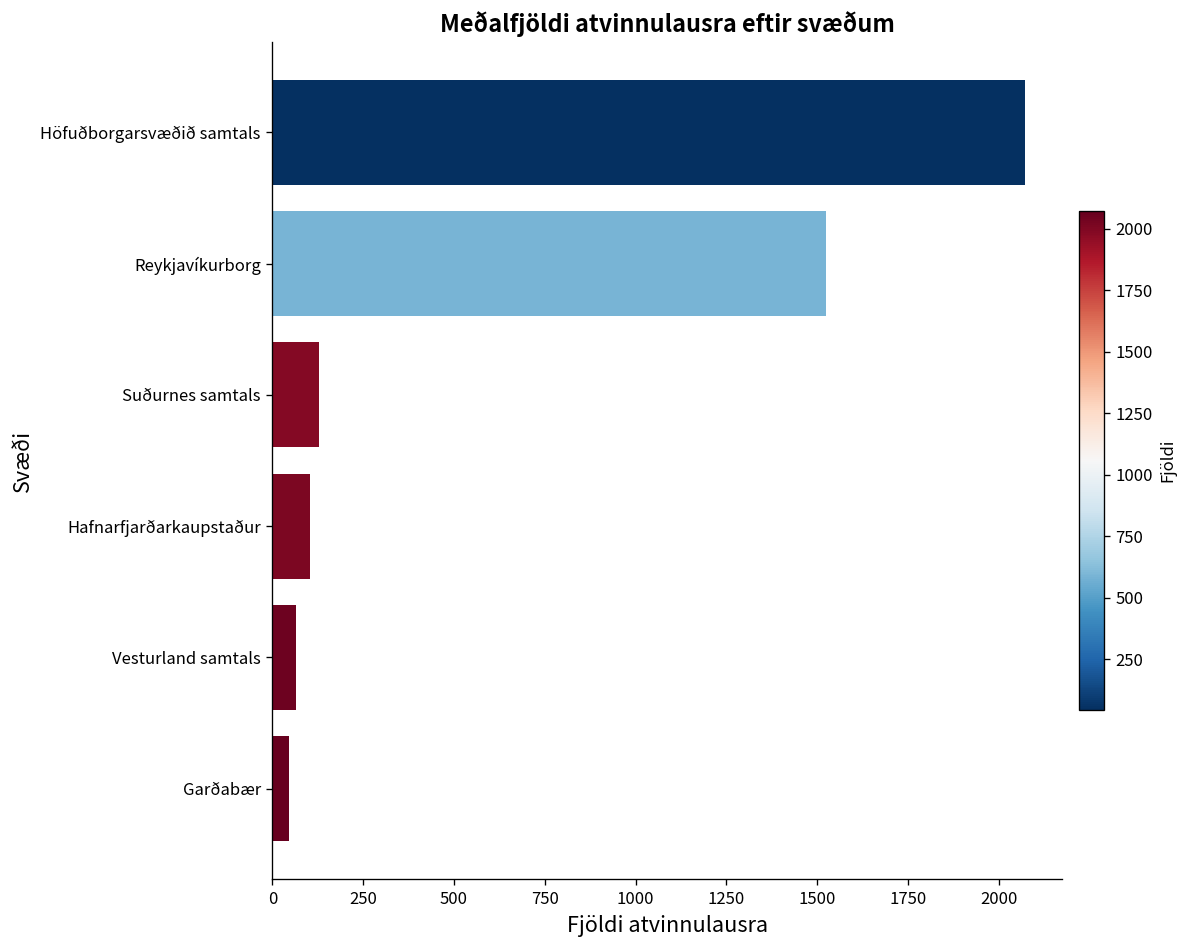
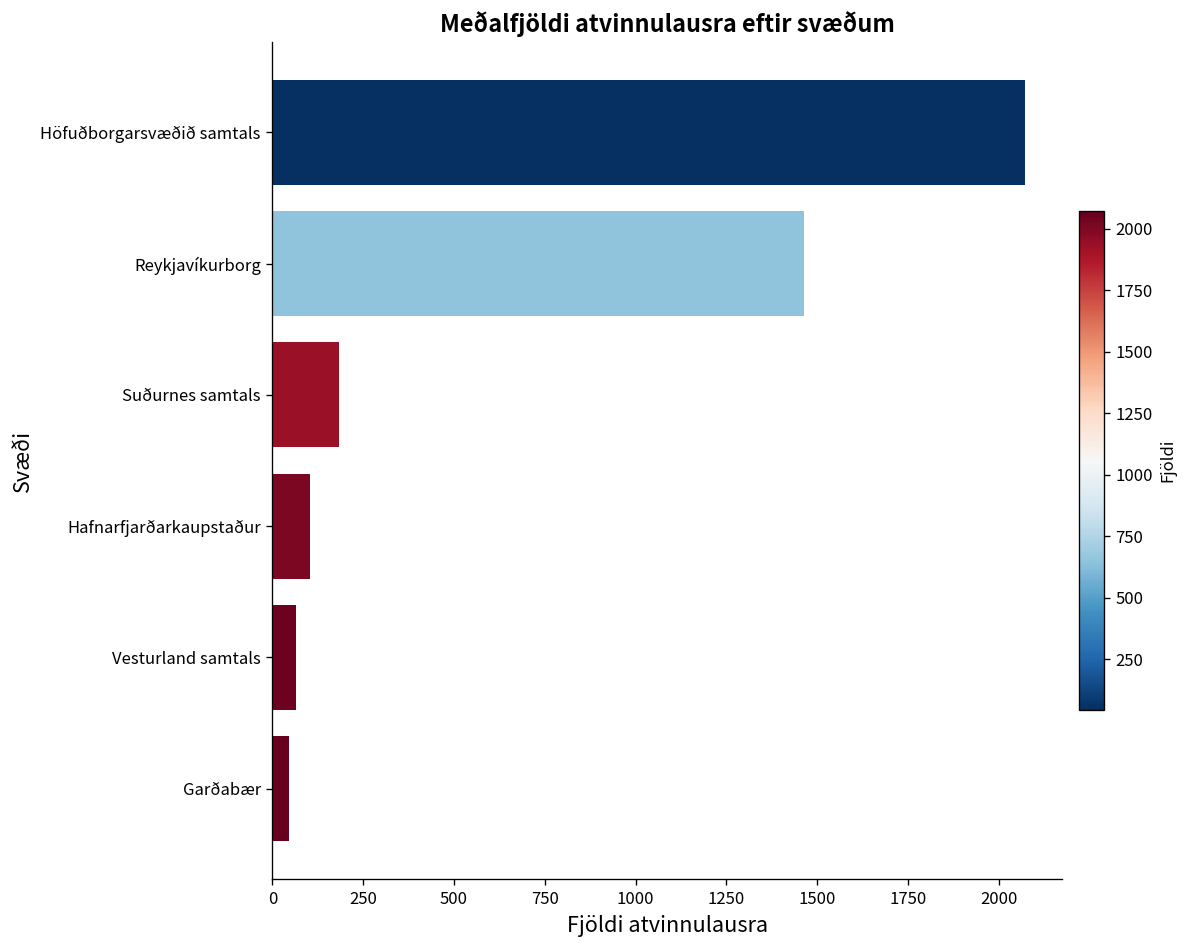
Reykjavíkurborg: 1530 -> 1470
Suðurnes samtals: 130 -> 180
